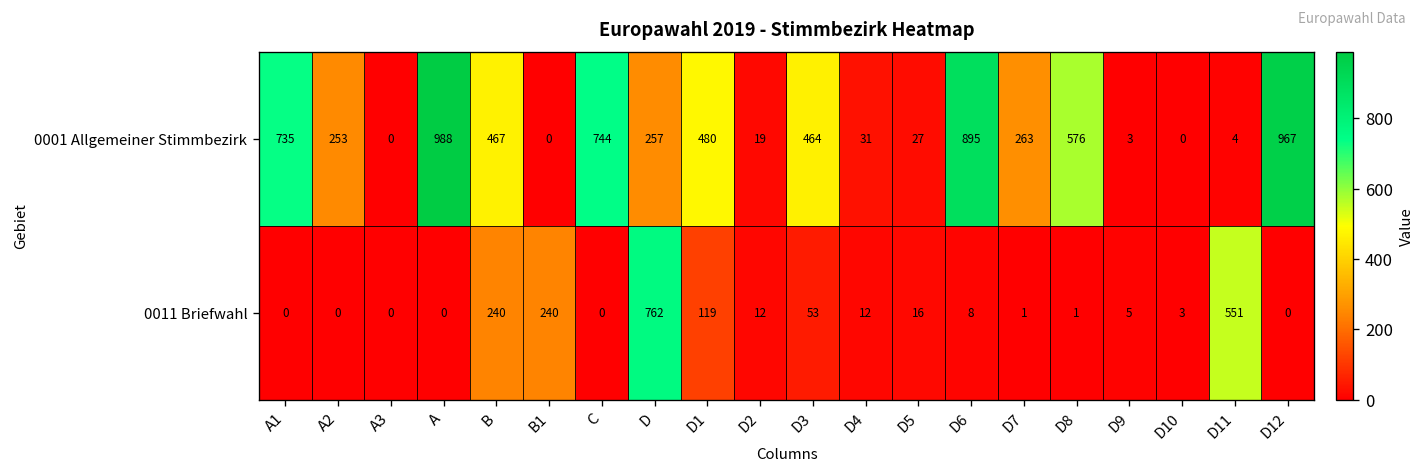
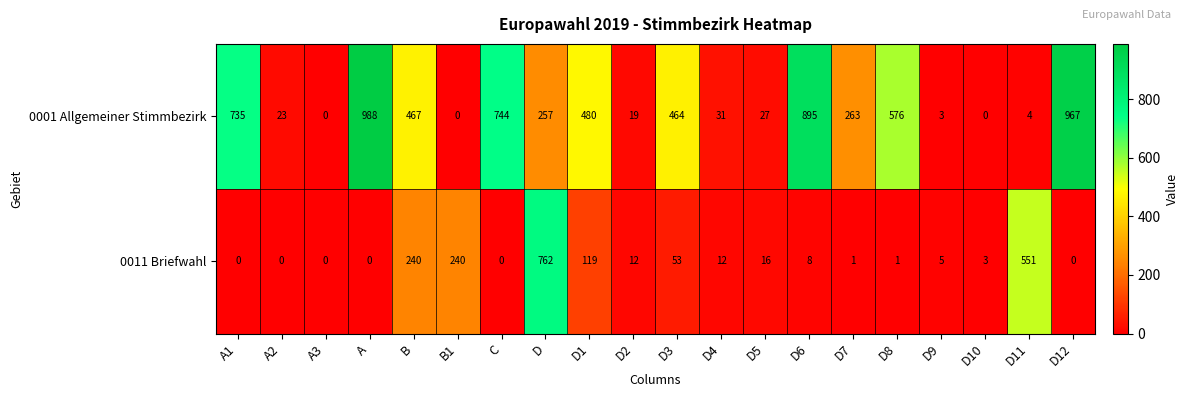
0001 Allgemeiner Stimmbezirk, A2: 253 -> 23
